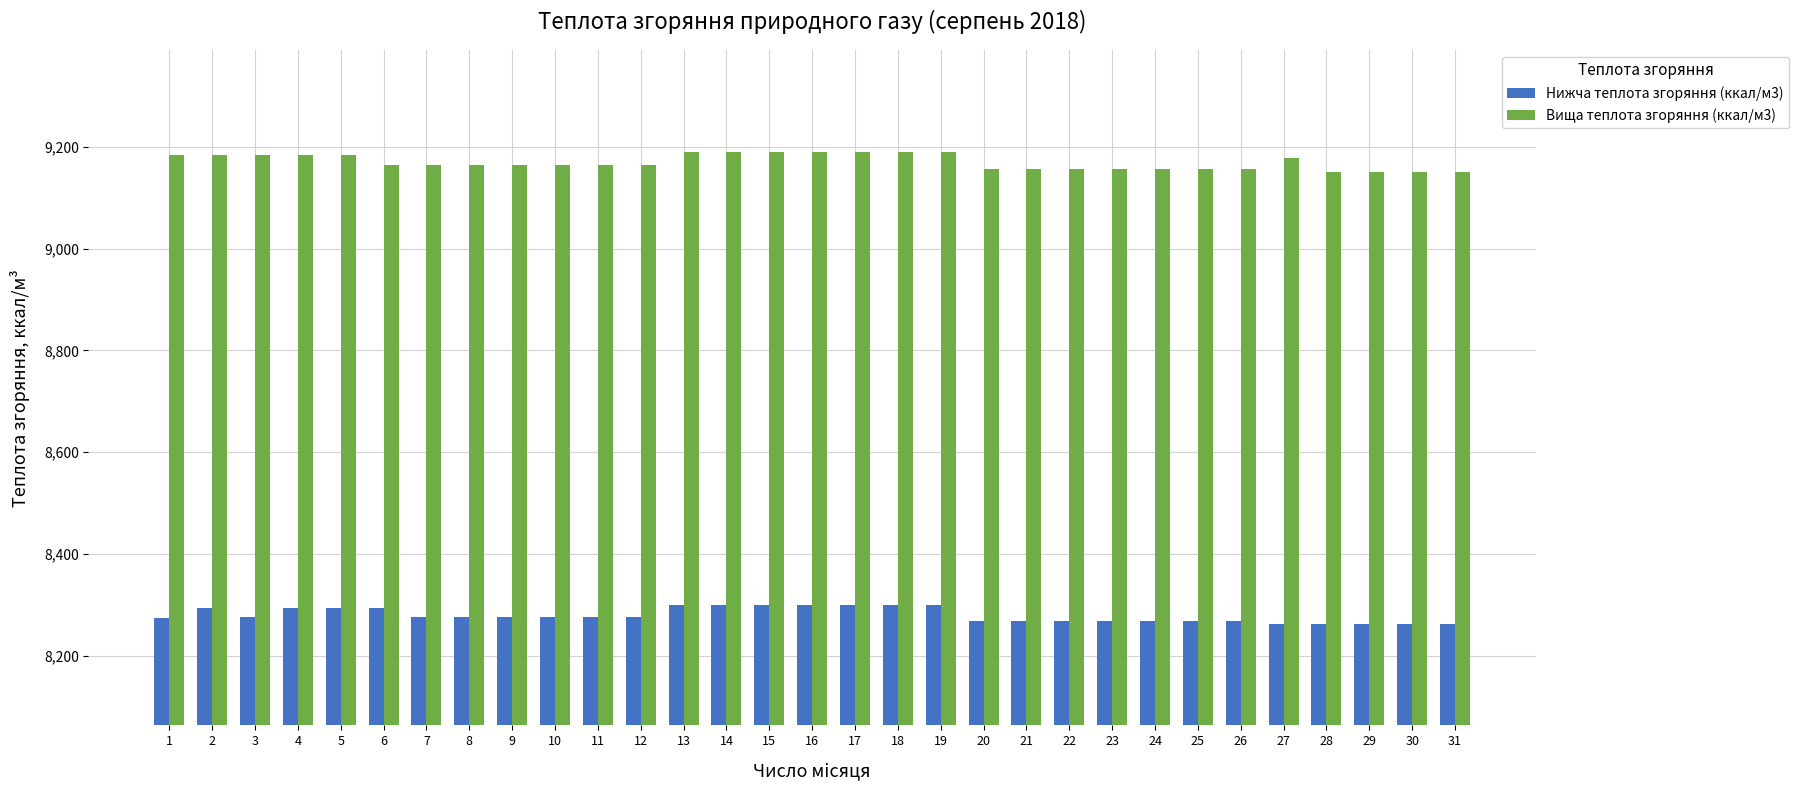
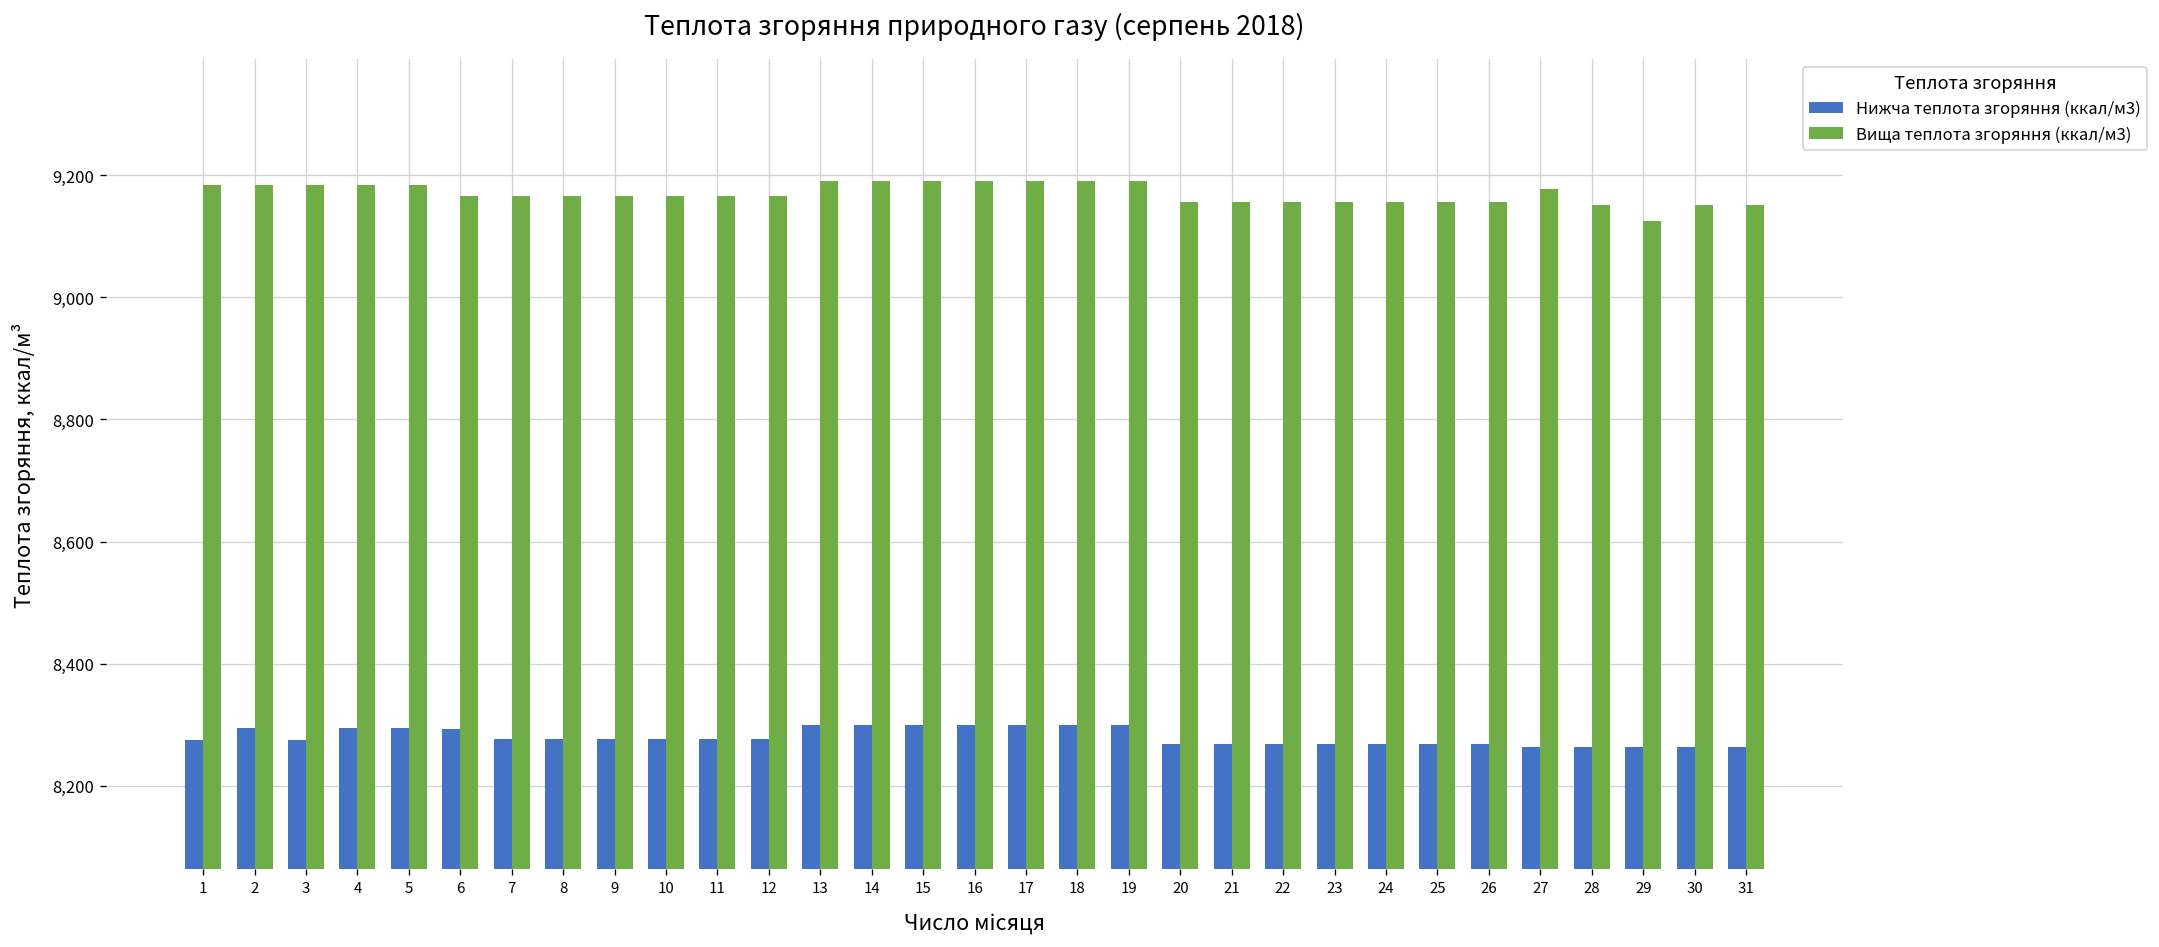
Вища теплота згоряння (ккал/м3), 29: 9,150 -> 9,120
